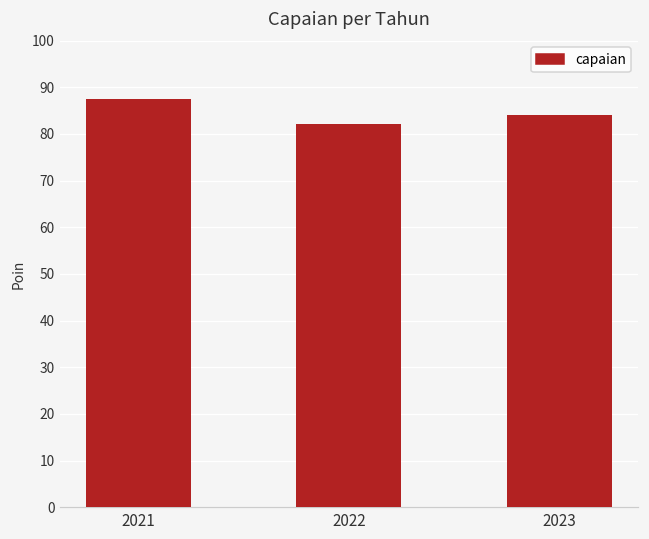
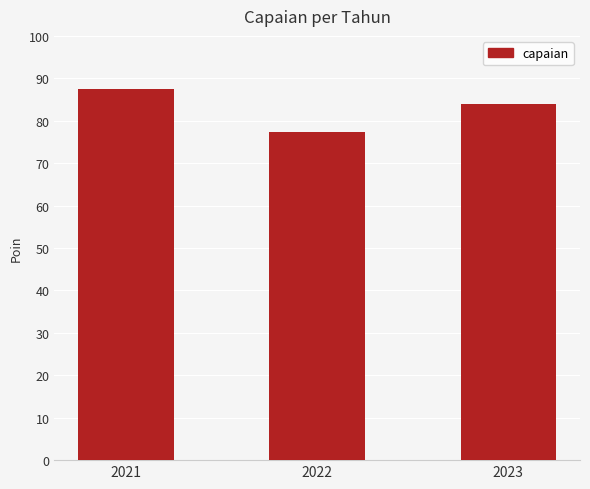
2022: 82 -> 77
